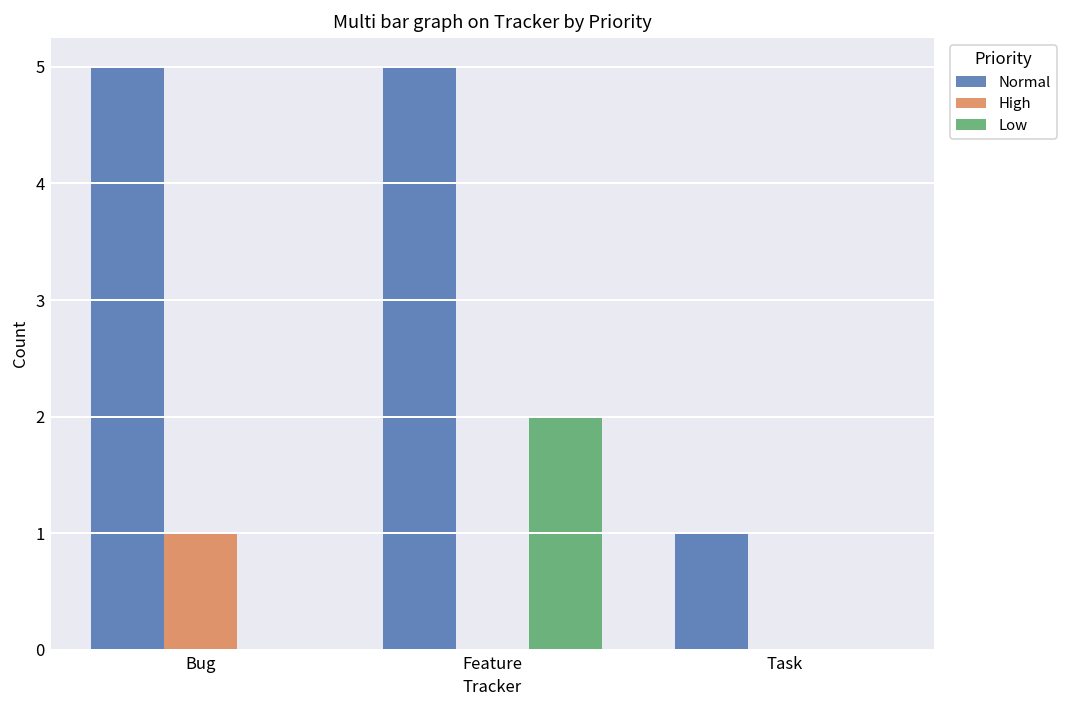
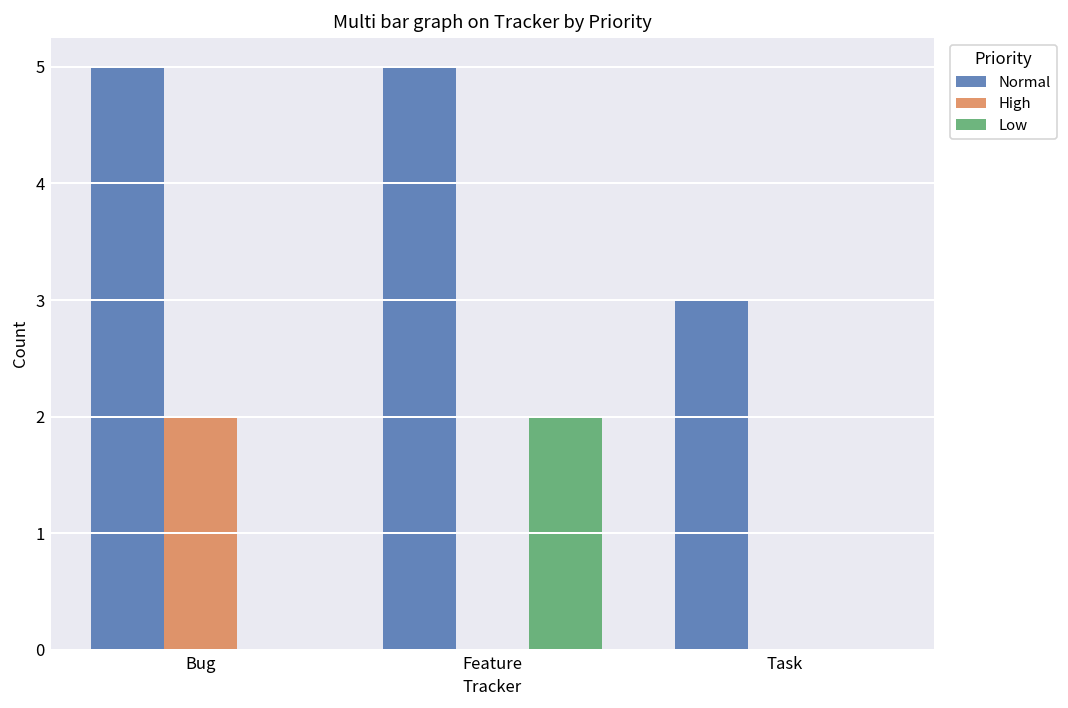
High, Bug: 1 -> 2
Normal, Task: 1 -> 3
